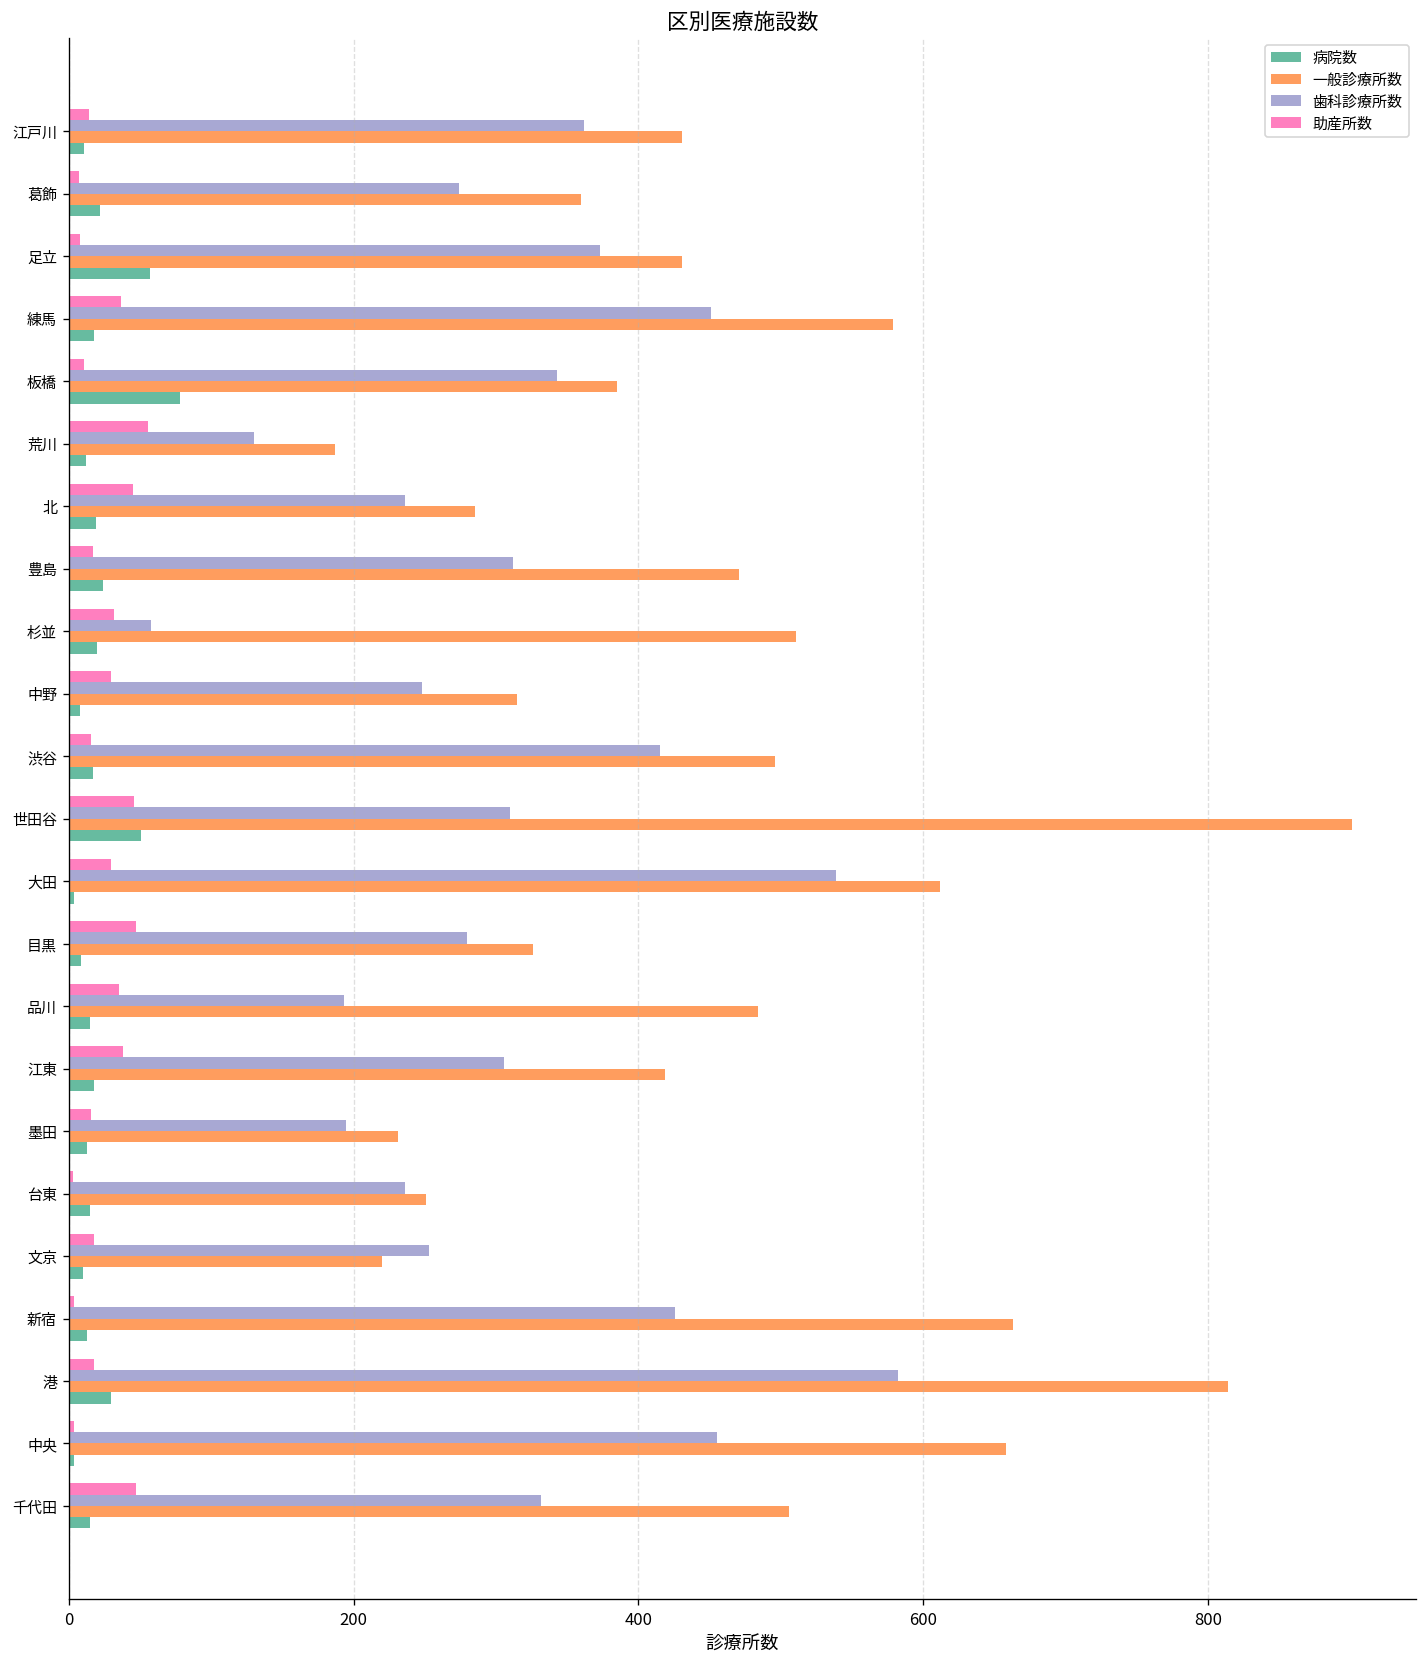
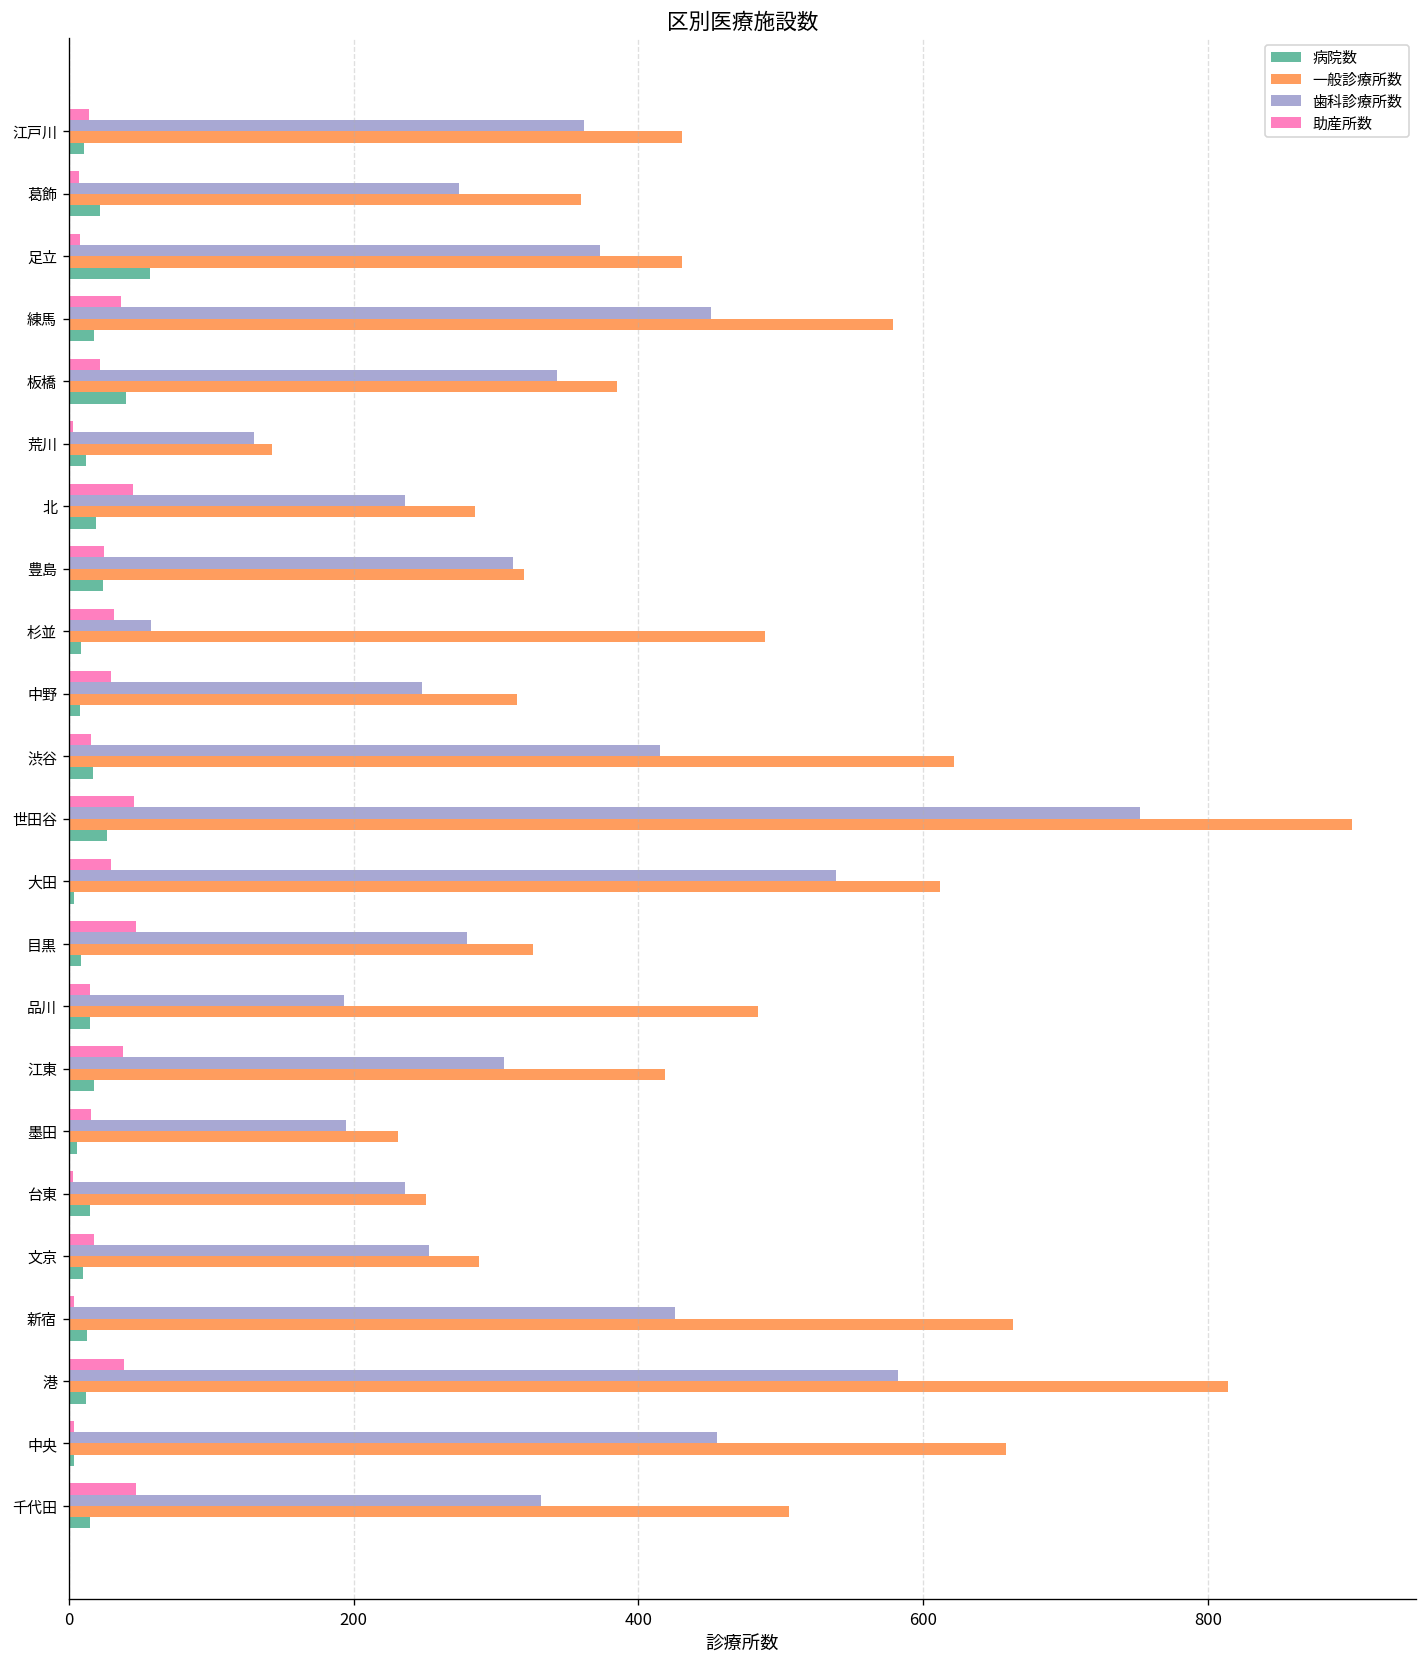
助産所数, 板橋: 11 -> 22
病院数, 板橋: 78 -> 40
助産所数, 荒川: 56 -> 3
一般診療所数, 荒川: 187 -> 143
助産所数, 豊島: 17 -> 25
一般診療所数, 豊島: 471 -> 320
一般診療所数, 杉並: 511 -> 489
病院数, 杉並: 20 -> 9
一般診療所数, 渋谷: 496 -> 622
歯科診療所数, 世田谷: 310 -> 752
病院数, 世田谷: 51 -> 27
助産所数, 品川: 35 -> 15
病院数, 墨田: 13 -> 6
一般診療所数, 文京: 220 -> 288
助産所数, 港: 18 -> 39
病院数, 港: 30 -> 12
